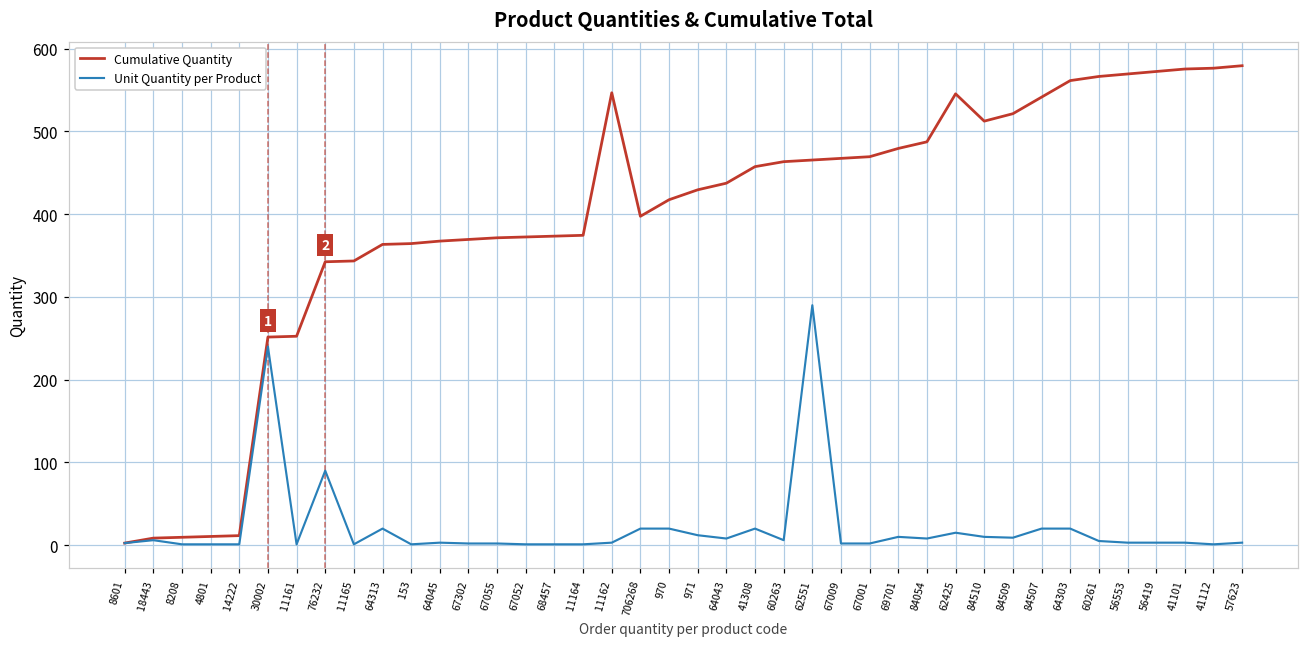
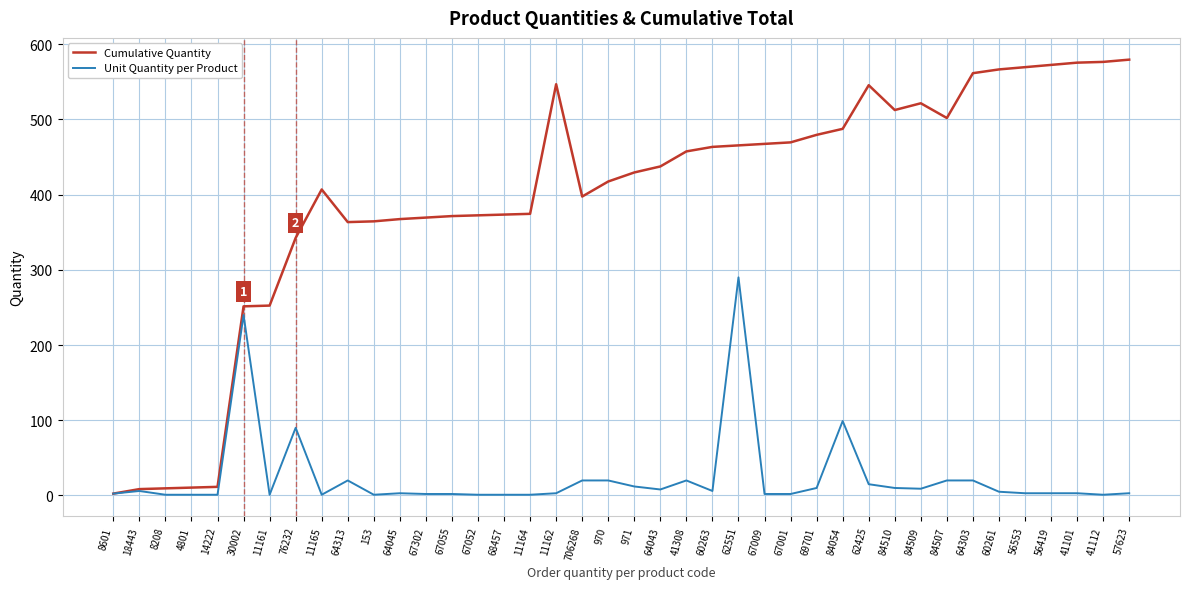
Cumulative Quantity, 11165: 340 -> 410
Unit Quantity per Product, 84054: 10 -> 100
Cumulative Quantity, 84507: 540 -> 500
